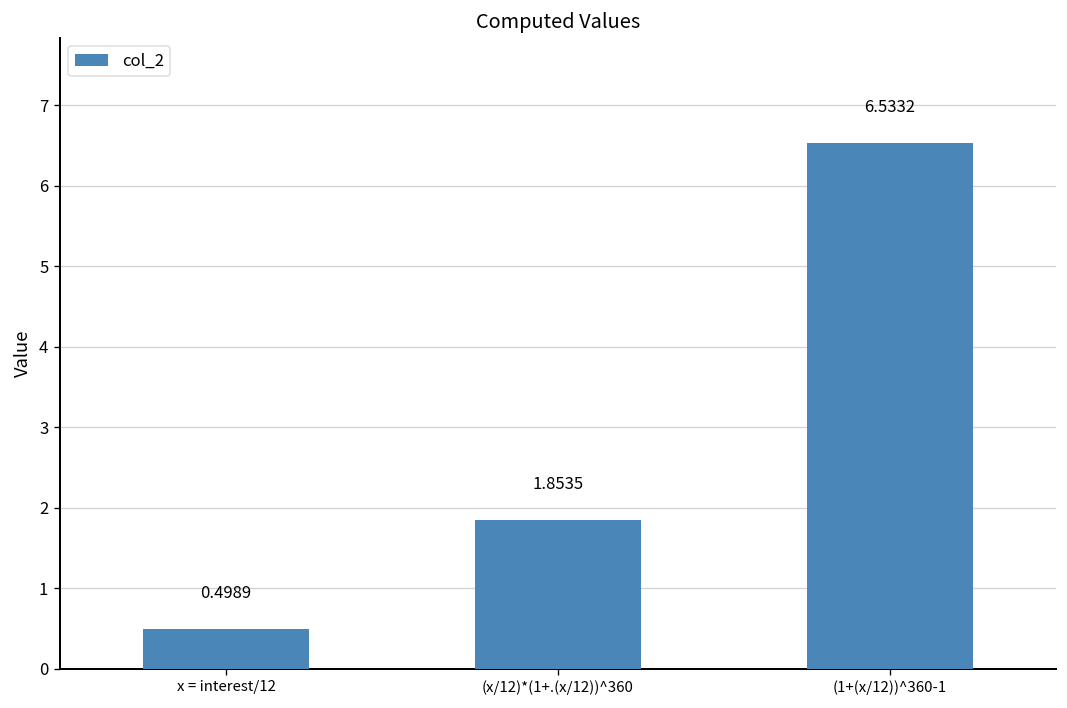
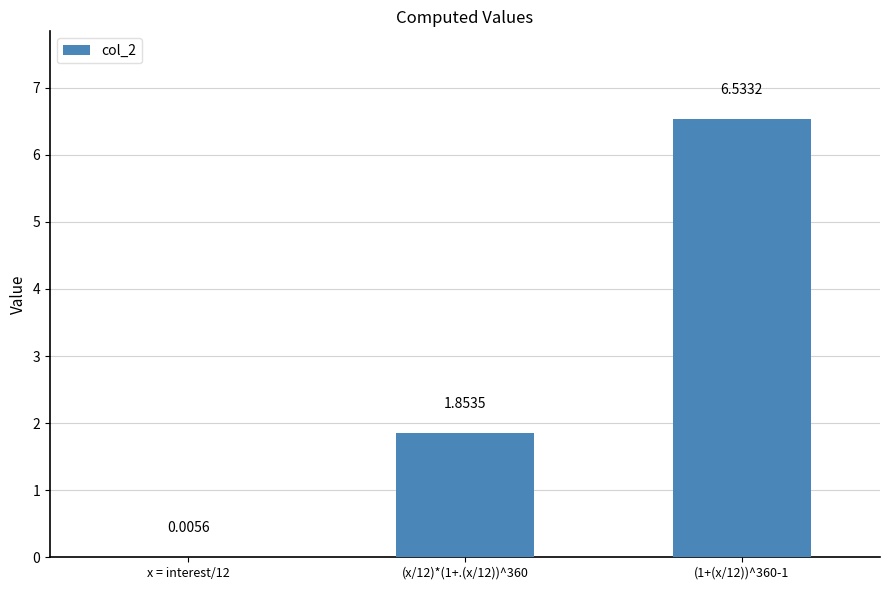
x = interest/12: 0.4989 -> 0.0056
